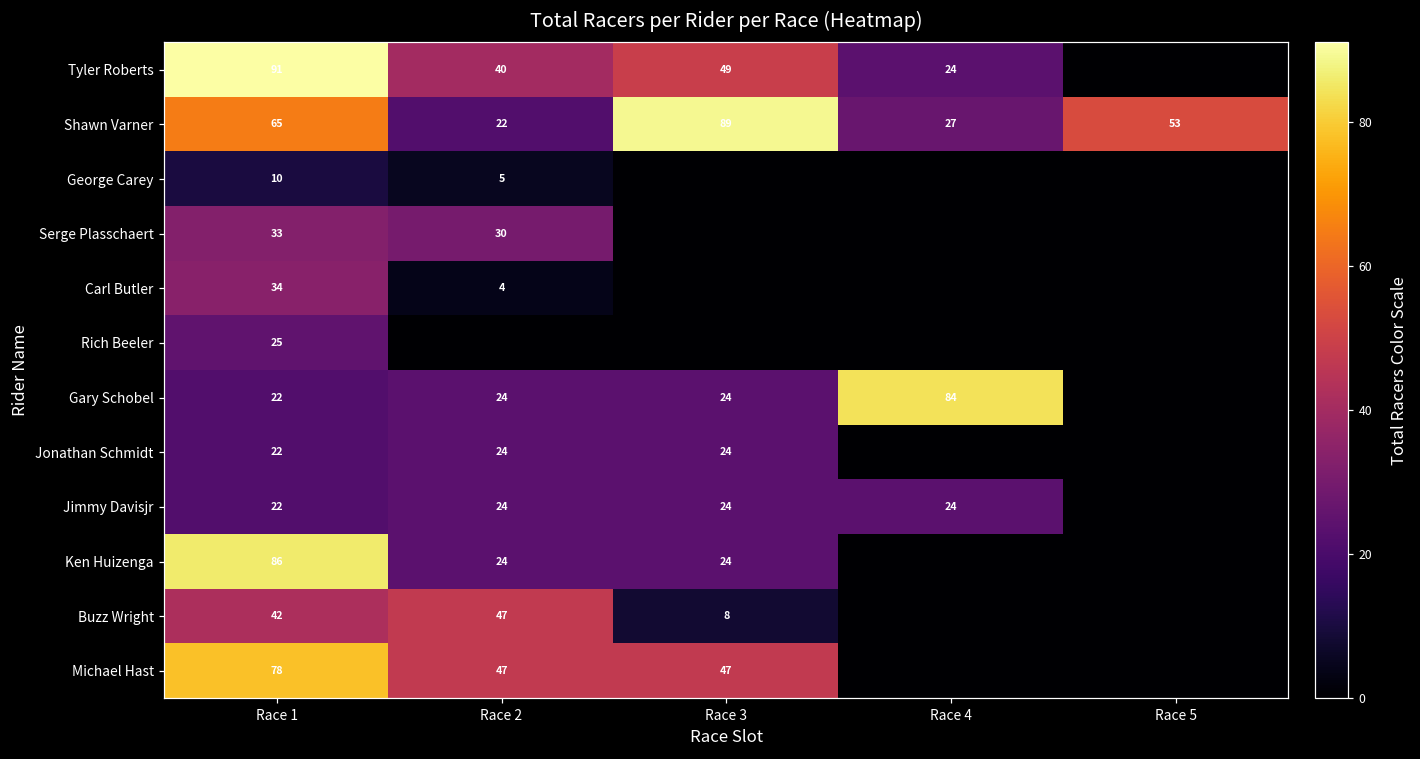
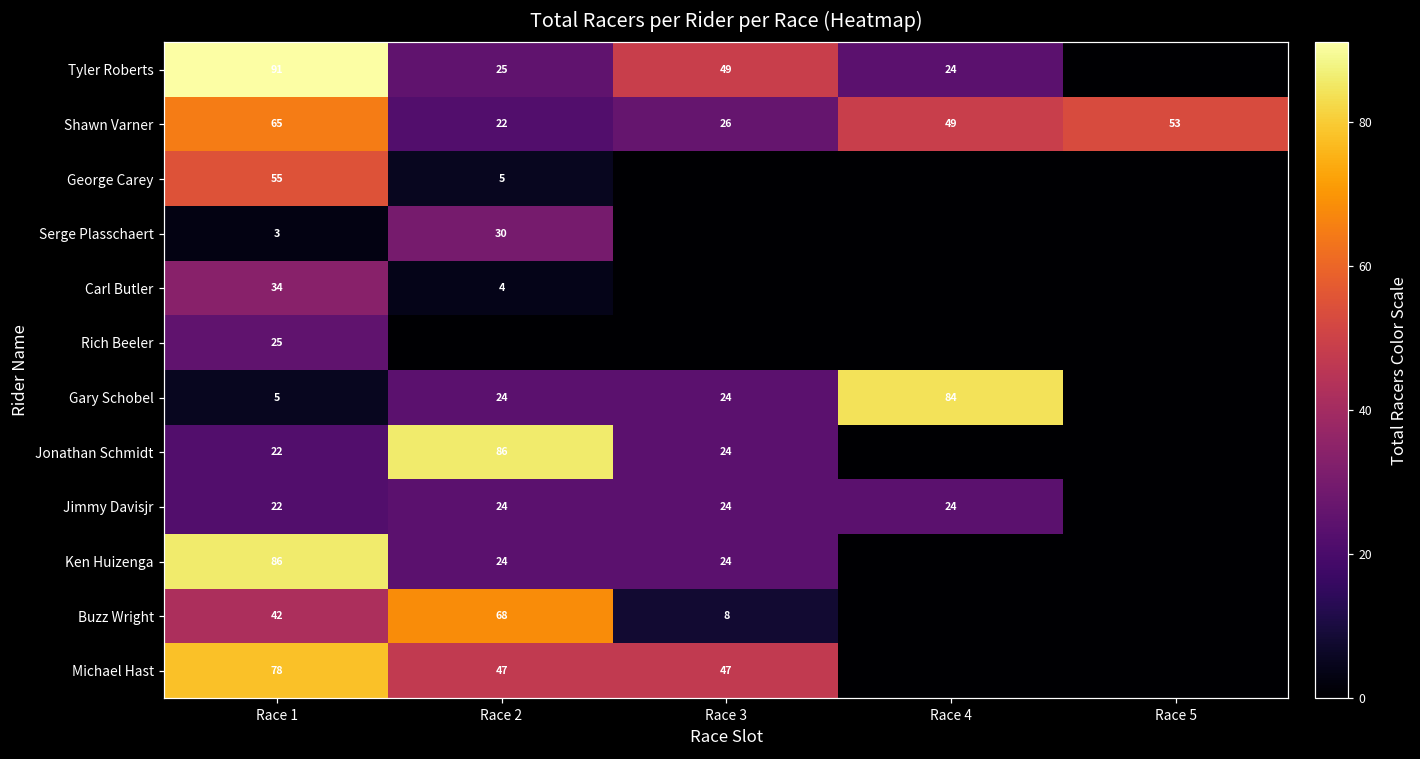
Tyler Roberts, Race 2: 40 -> 25
Shawn Varner, Race 3: 89 -> 26
Shawn Varner, Race 4: 27 -> 49
George Carey, Race 1: 10 -> 55
Serge Plasschaert, Race 1: 33 -> 3
Gary Schobel, Race 1: 22 -> 5
Jonathan Schmidt, Race 2: 24 -> 86
Buzz Wright, Race 2: 47 -> 68
